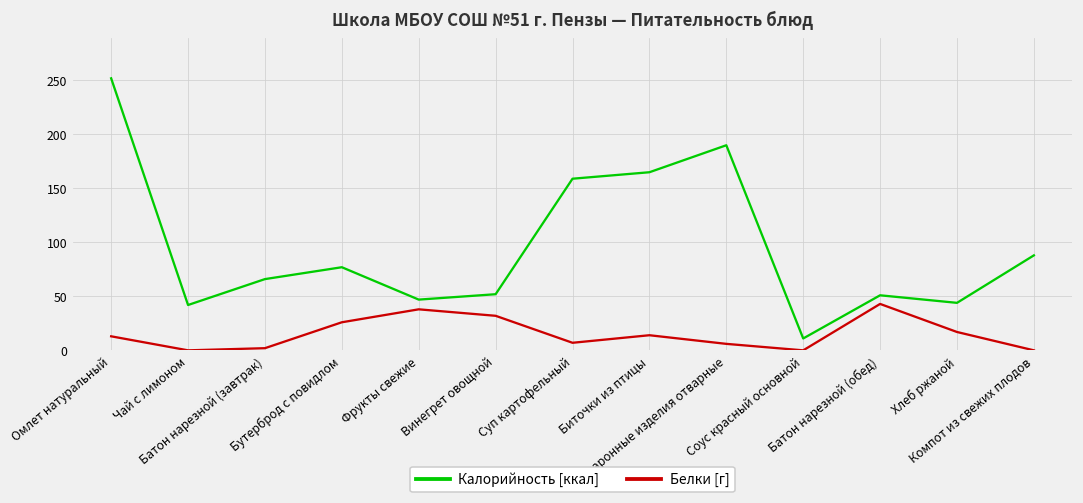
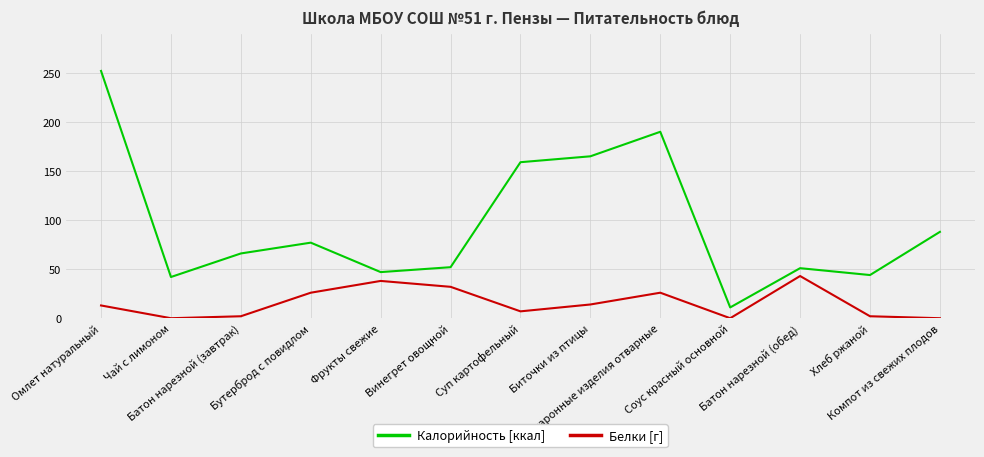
Белки [г], Макаронные изделия отварные: 10 -> 30
Белки [г], Хлеб ржаной: 20 -> 0
